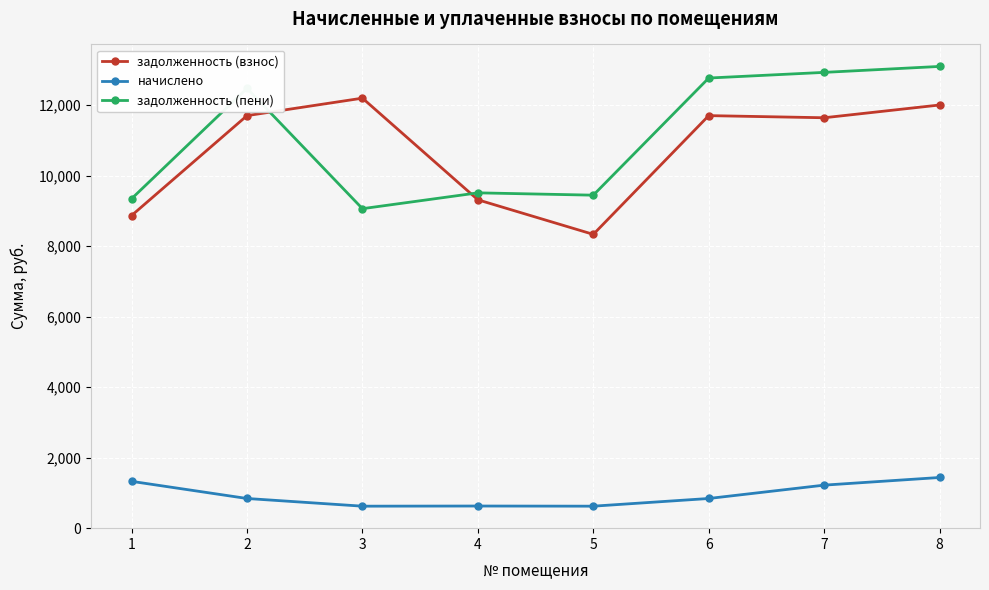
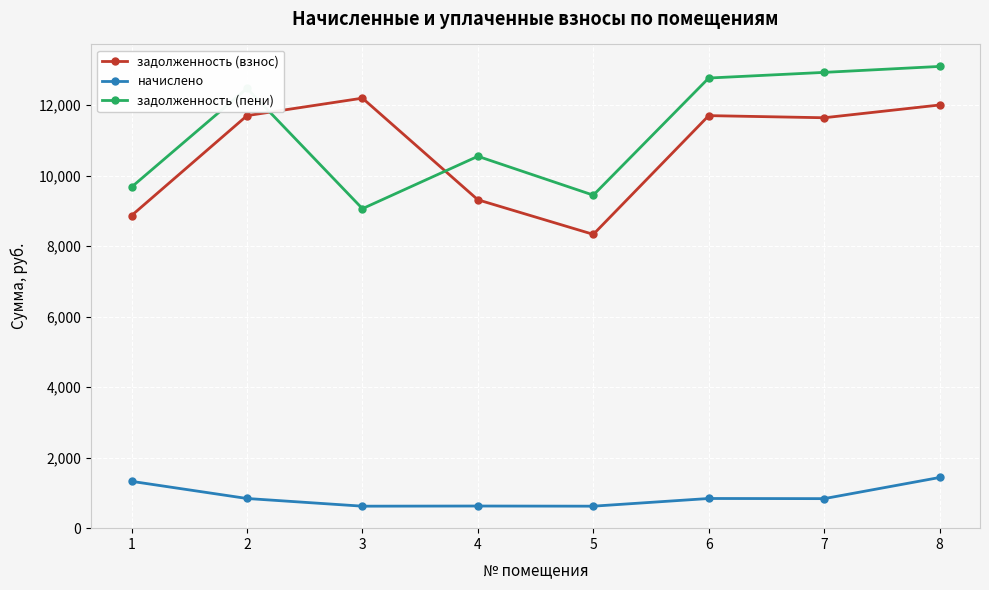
задолженность (пени), 1: 9,300 -> 9,700
задолженность (пени), 4: 9,500 -> 10,500
начислено, 7: 1,200 -> 800
